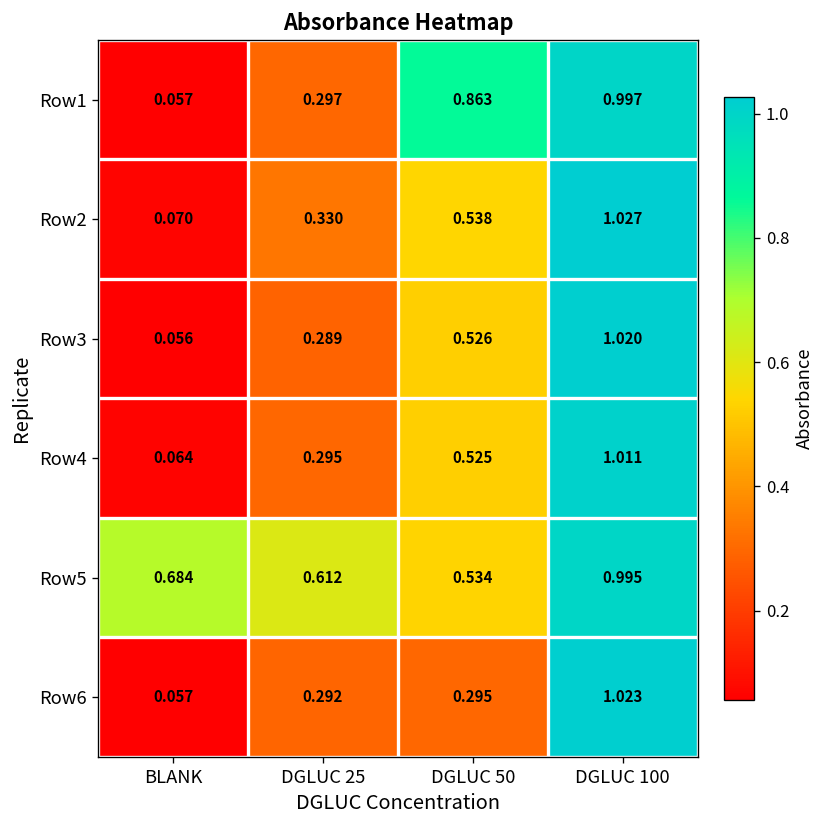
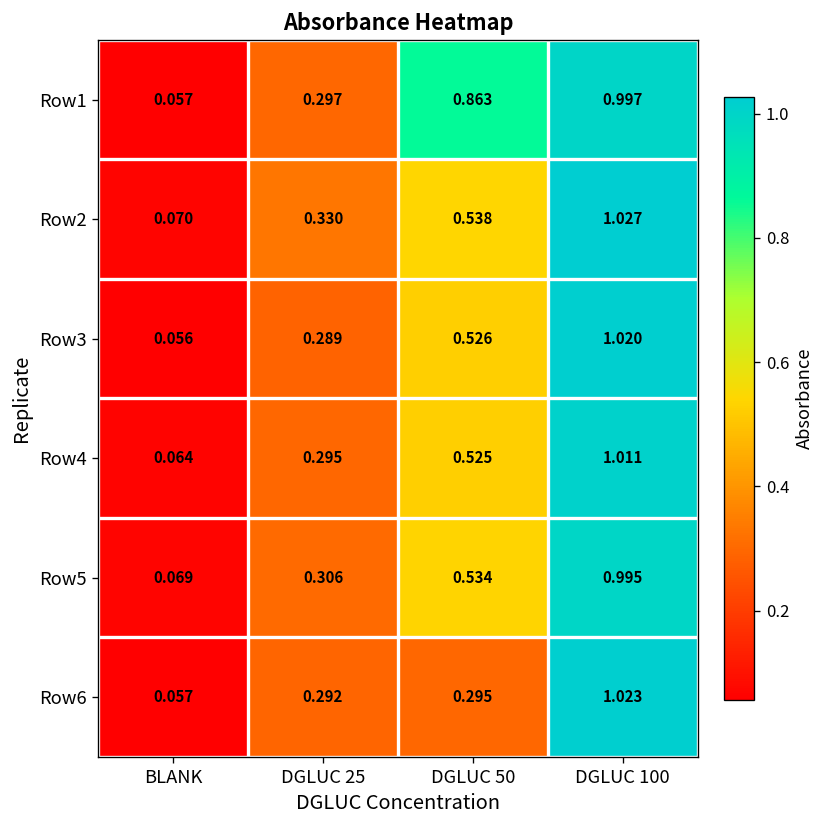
Row5, BLANK: 0.684 -> 0.069
Row5, DGLUC 25: 0.612 -> 0.306
